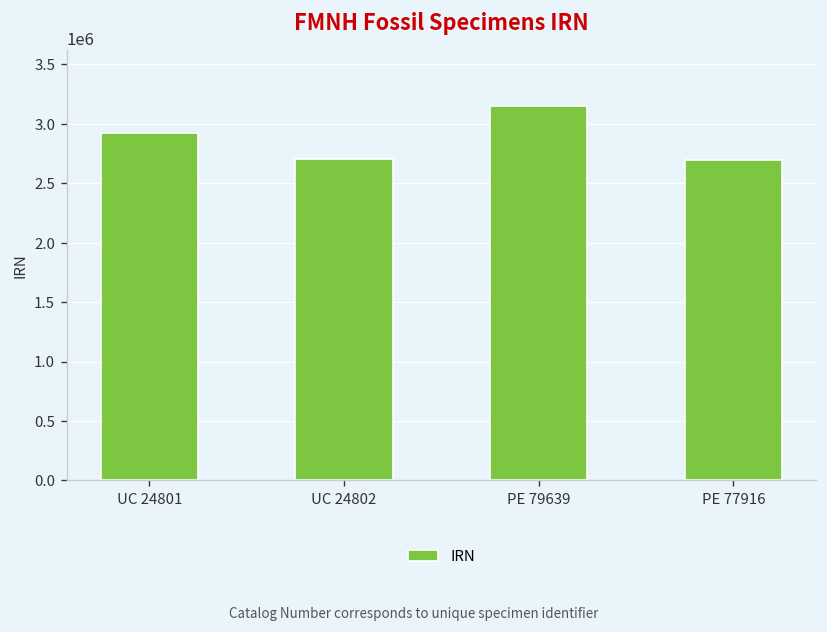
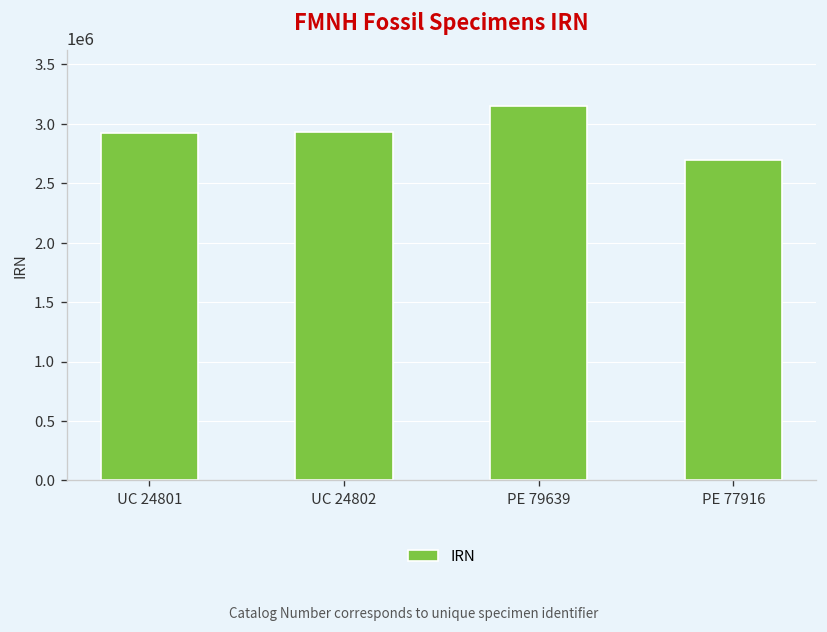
UC 24802: 2700000 -> 2900000
